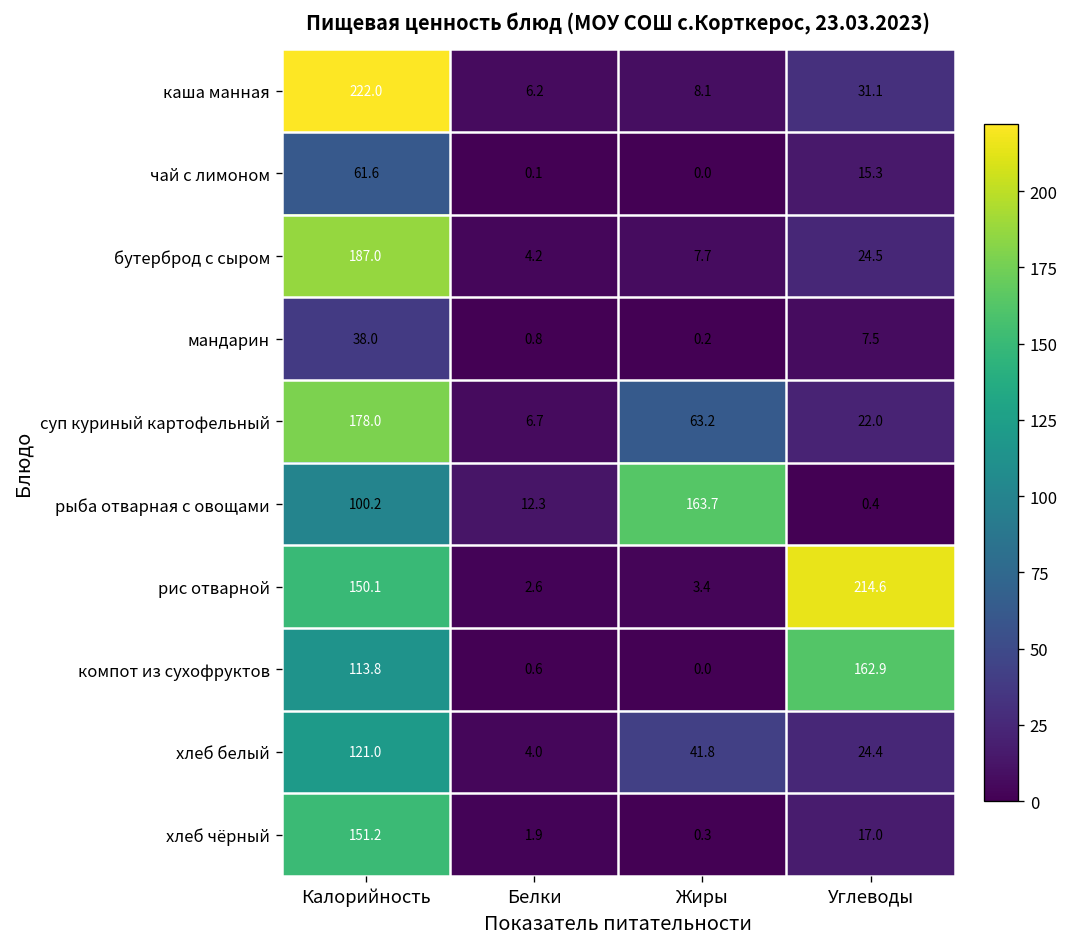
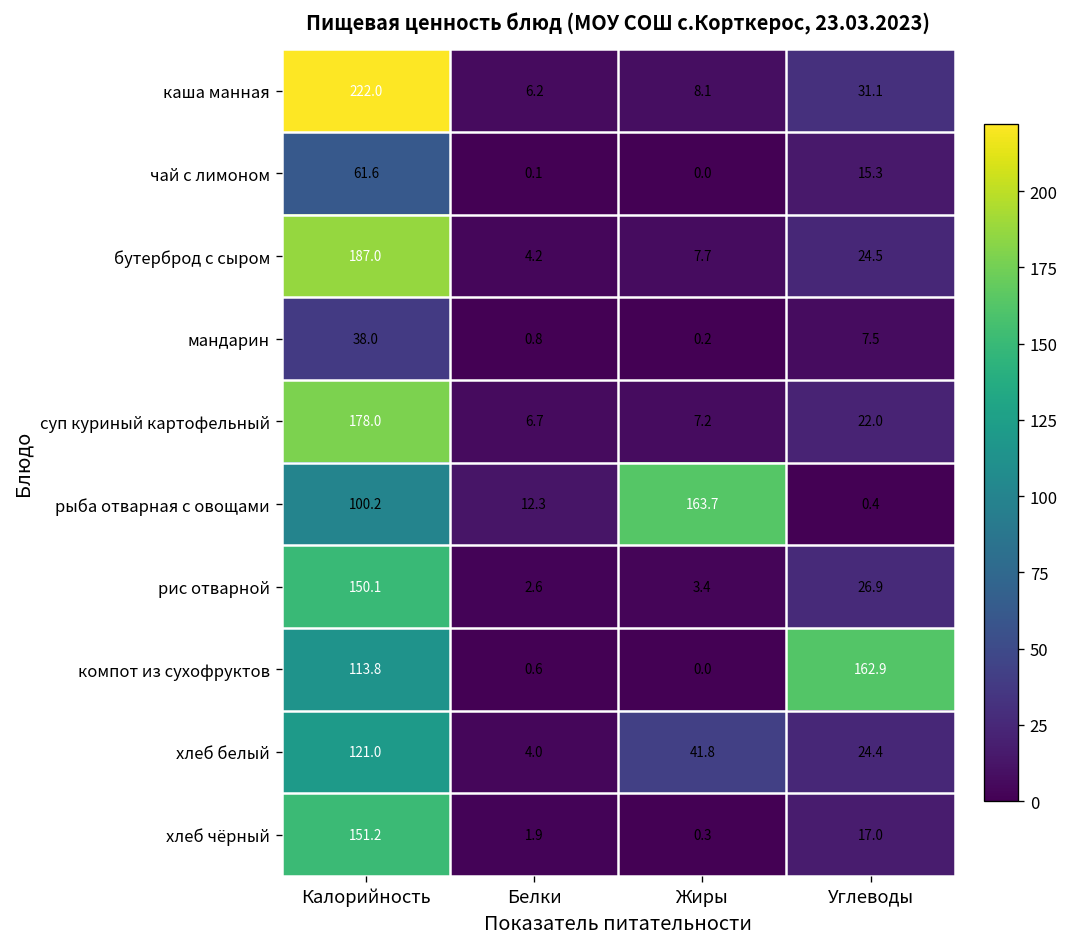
суп куриный картофельный, Жиры: 63.2 -> 7.2
рис отварной, Углеводы: 214.6 -> 26.9
